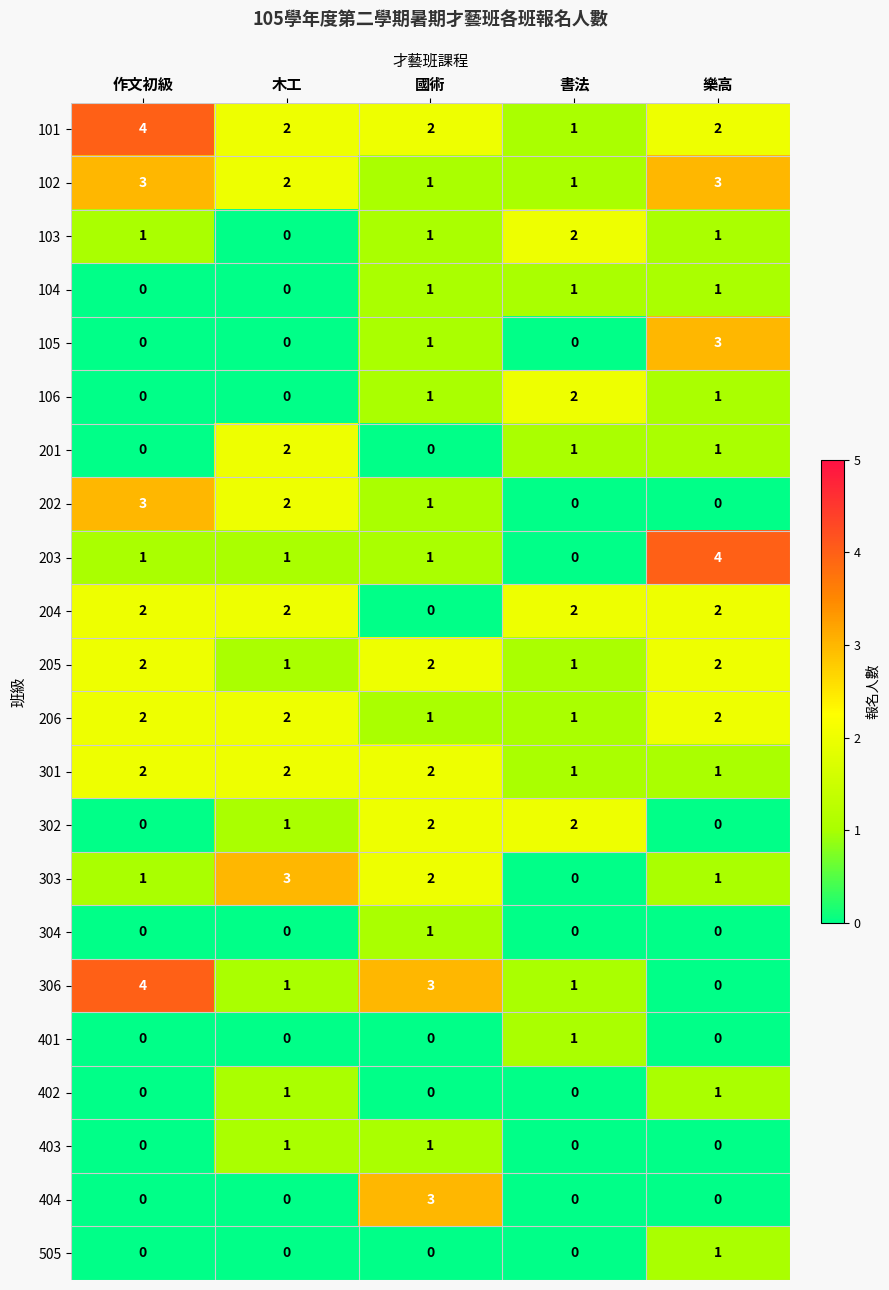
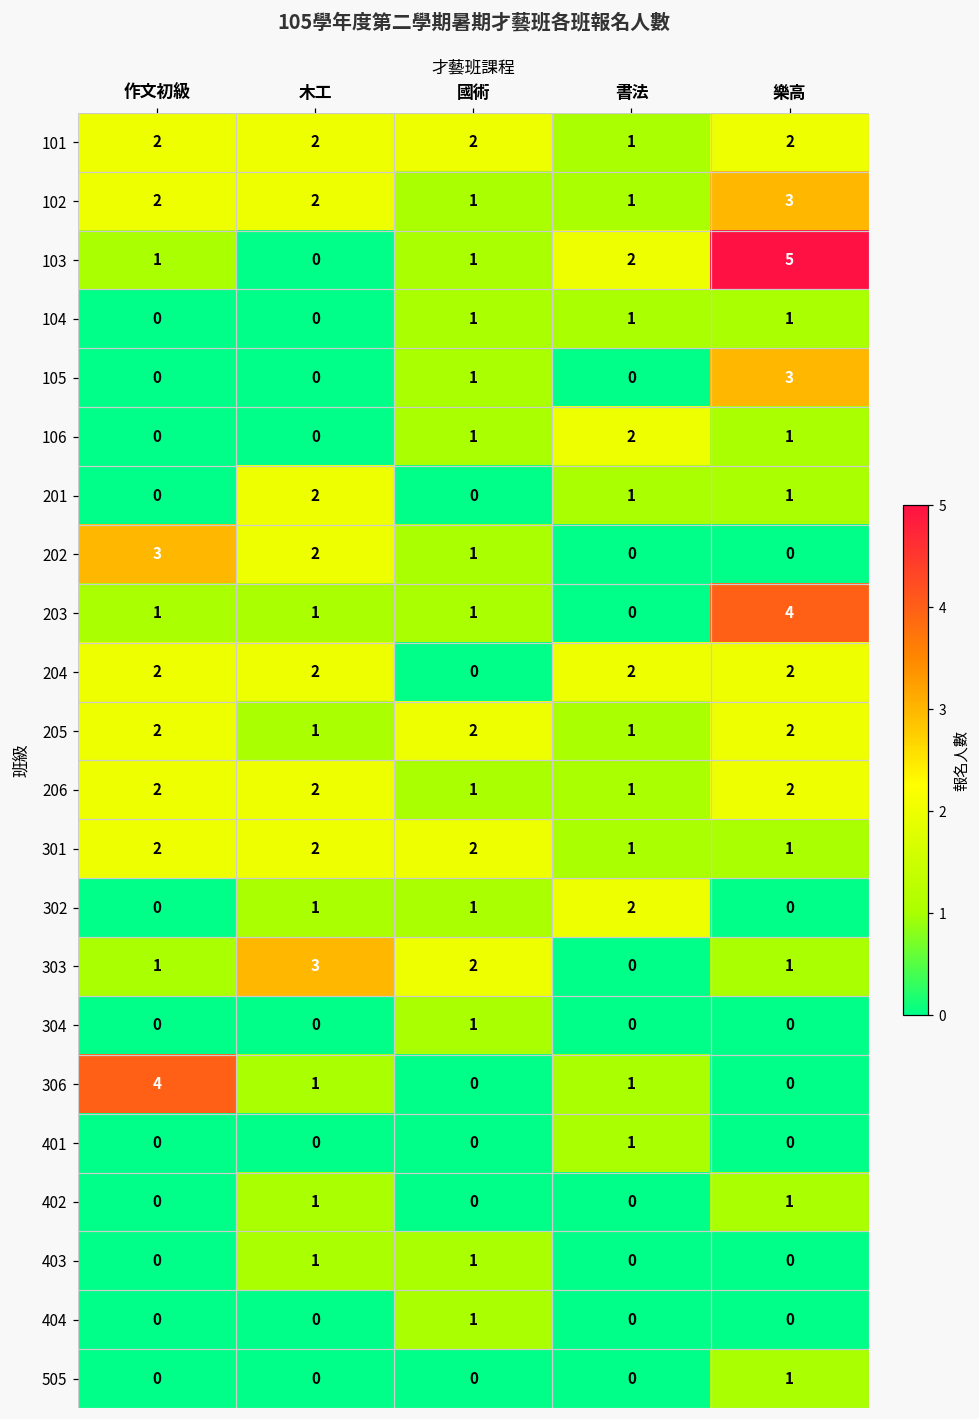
101, 作文初級: 4 -> 2
102, 作文初級: 3 -> 2
103, 樂高: 1 -> 5
302, 國術: 2 -> 1
306, 國術: 3 -> 0
404, 國術: 3 -> 1
